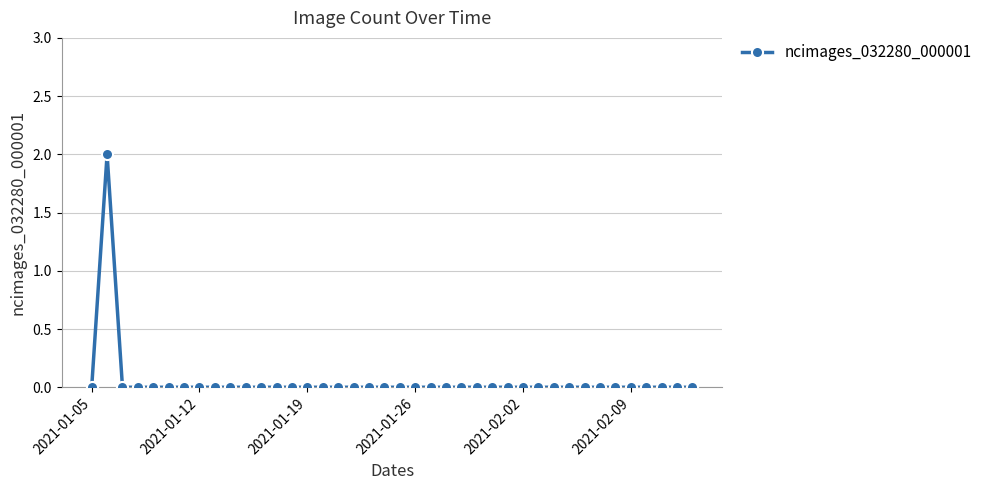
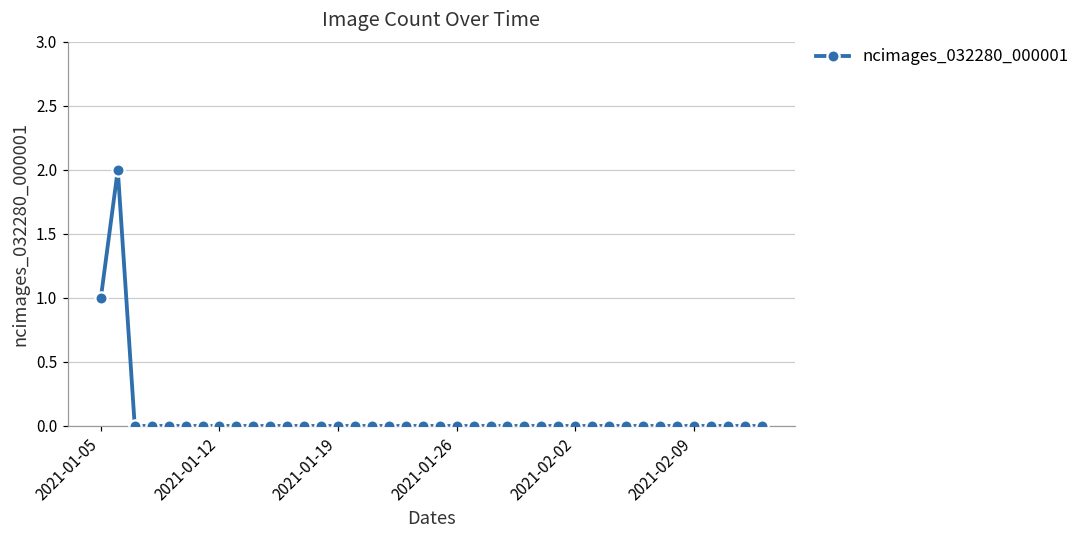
2021-01-05: 0 -> 1
